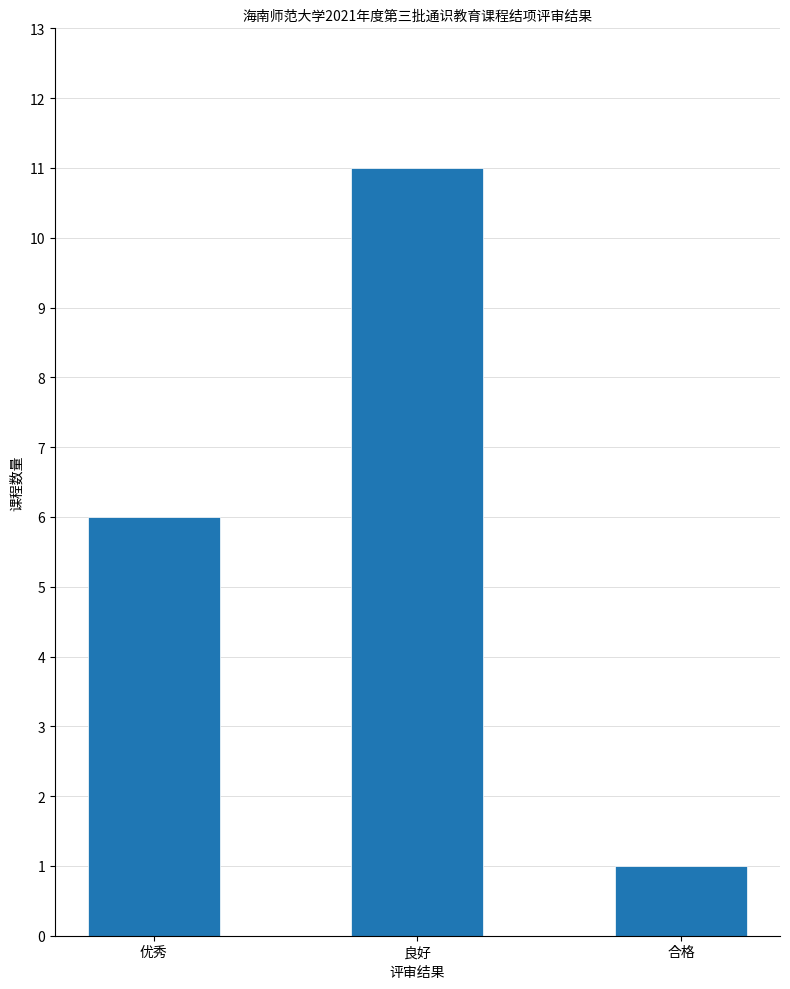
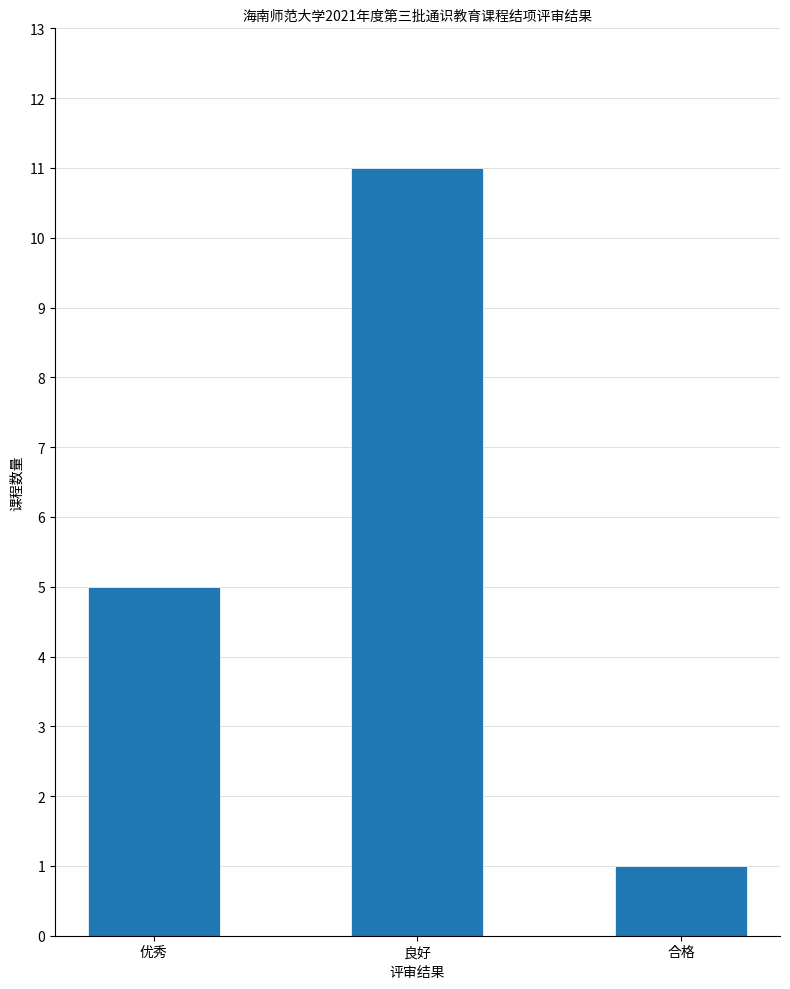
优秀: 6 -> 5
